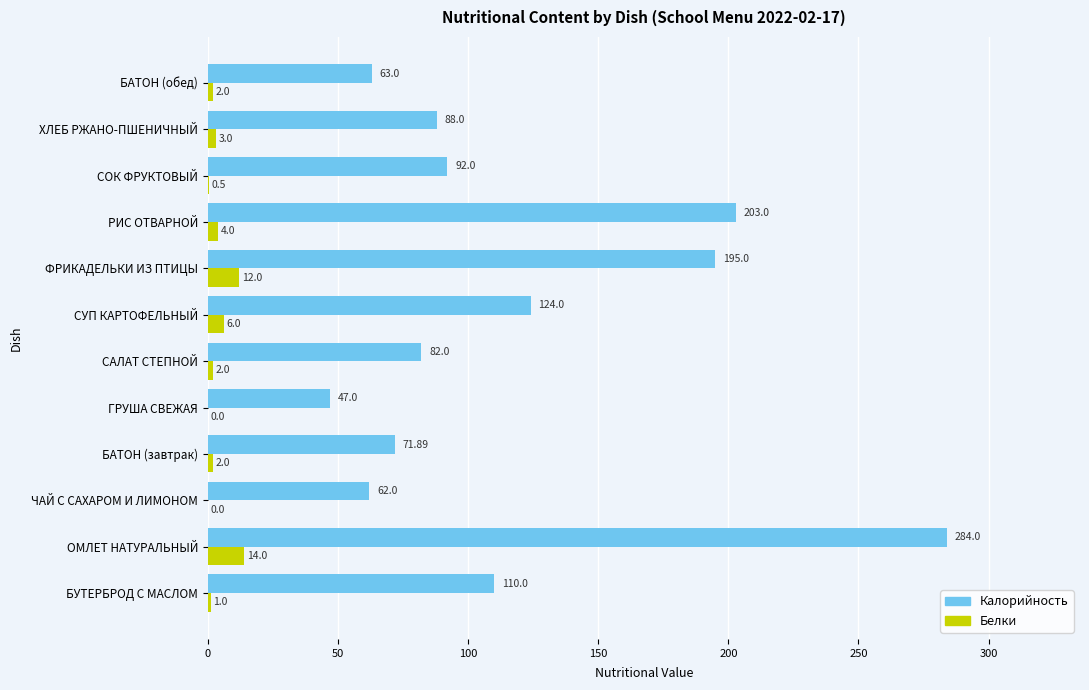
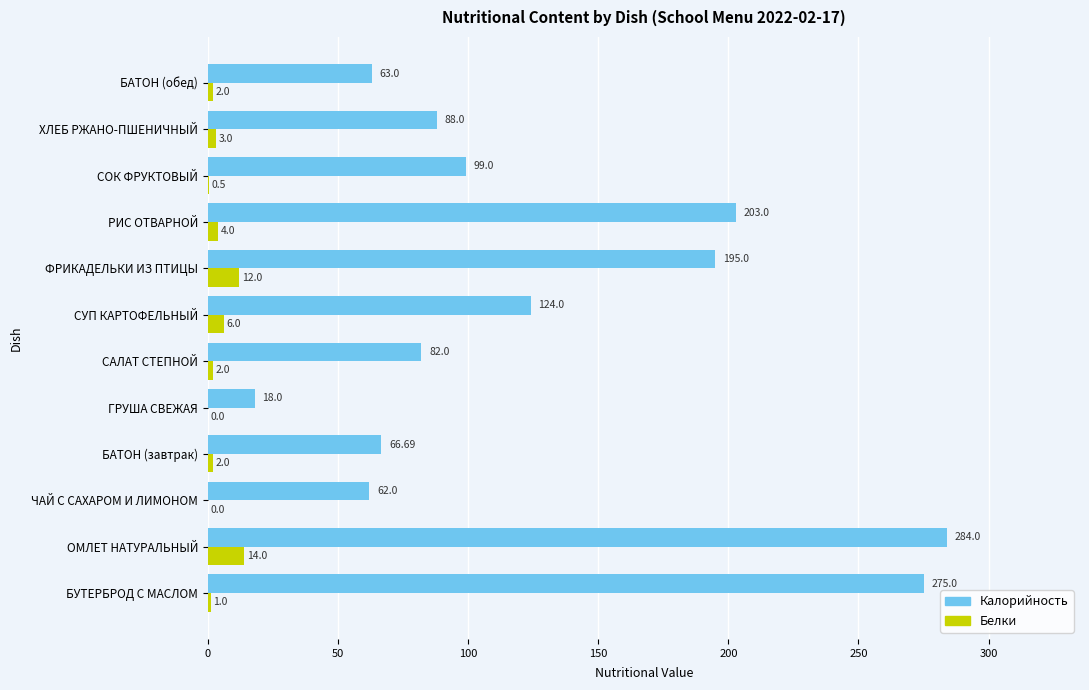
Калорийность, СОК ФРУКТОВЫЙ: 92.0 -> 99.0
Калорийность, ГРУША СВЕЖАЯ: 47.0 -> 18.0
Калорийность, БАТОН (завтрак): 71.89 -> 66.69
Калорийность, БУТЕРБРОД С МАСЛОМ: 110.0 -> 275.0
